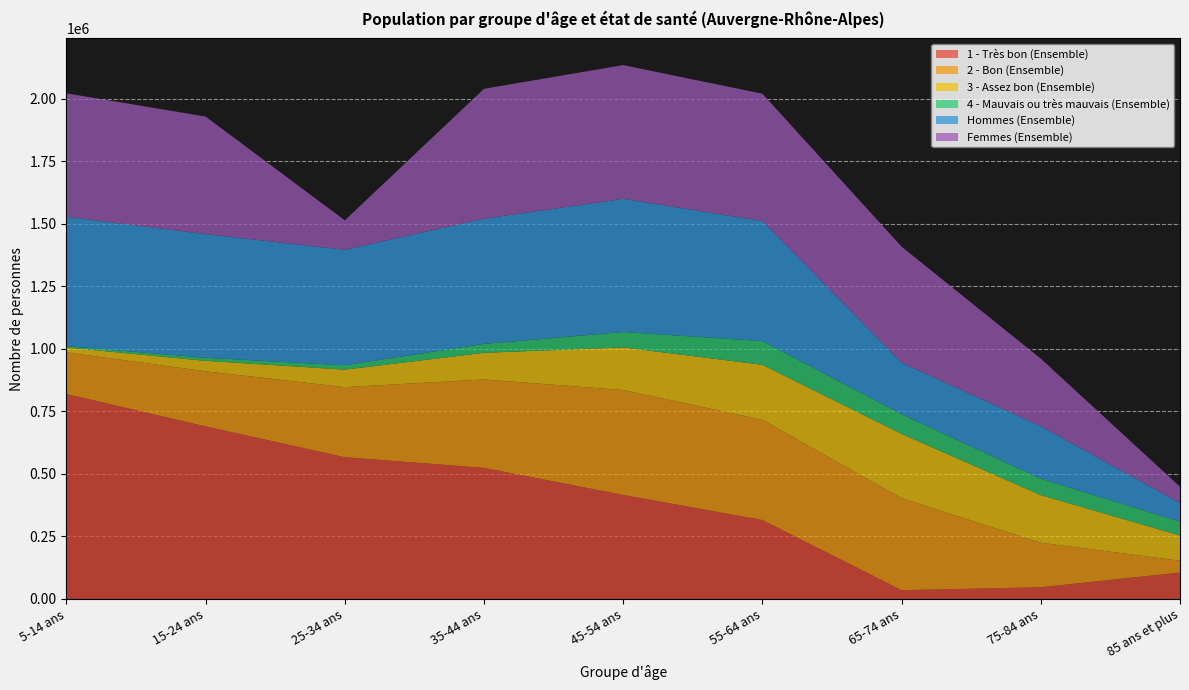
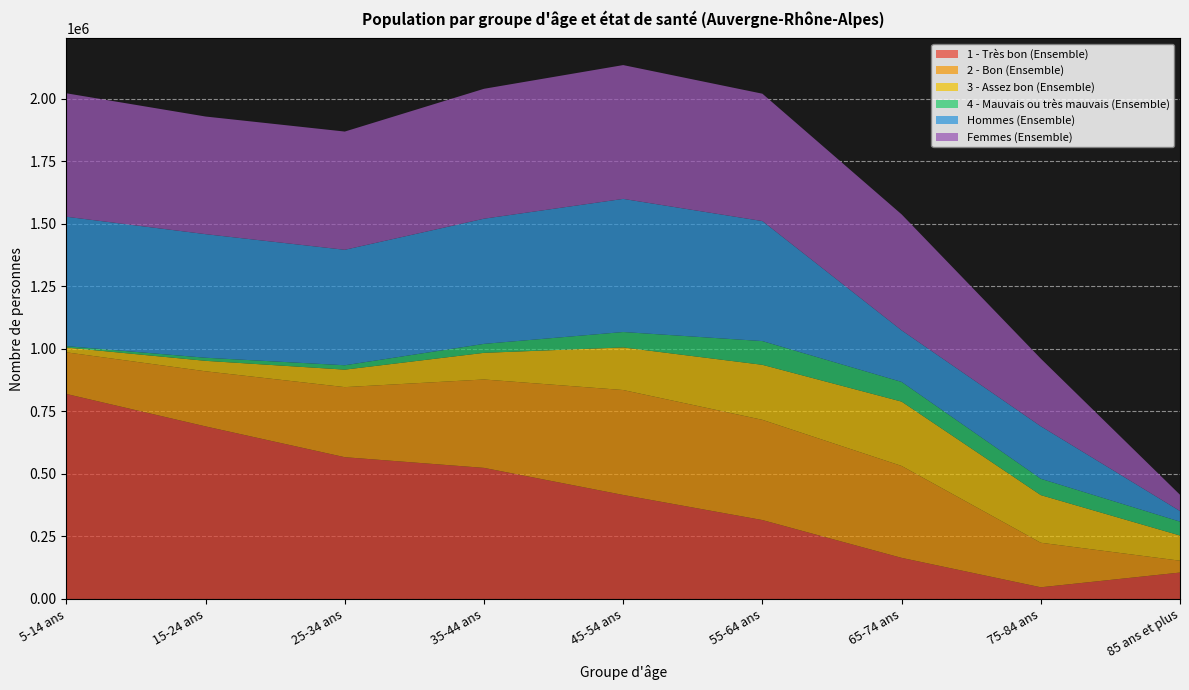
Femmes (Ensemble), 25-34 ans: 120000 -> 470000
1 - Très bon (Ensemble), 65-74 ans: 40000 -> 160000
Hommes (Ensemble), 85 ans et plus: 70000 -> 40000
